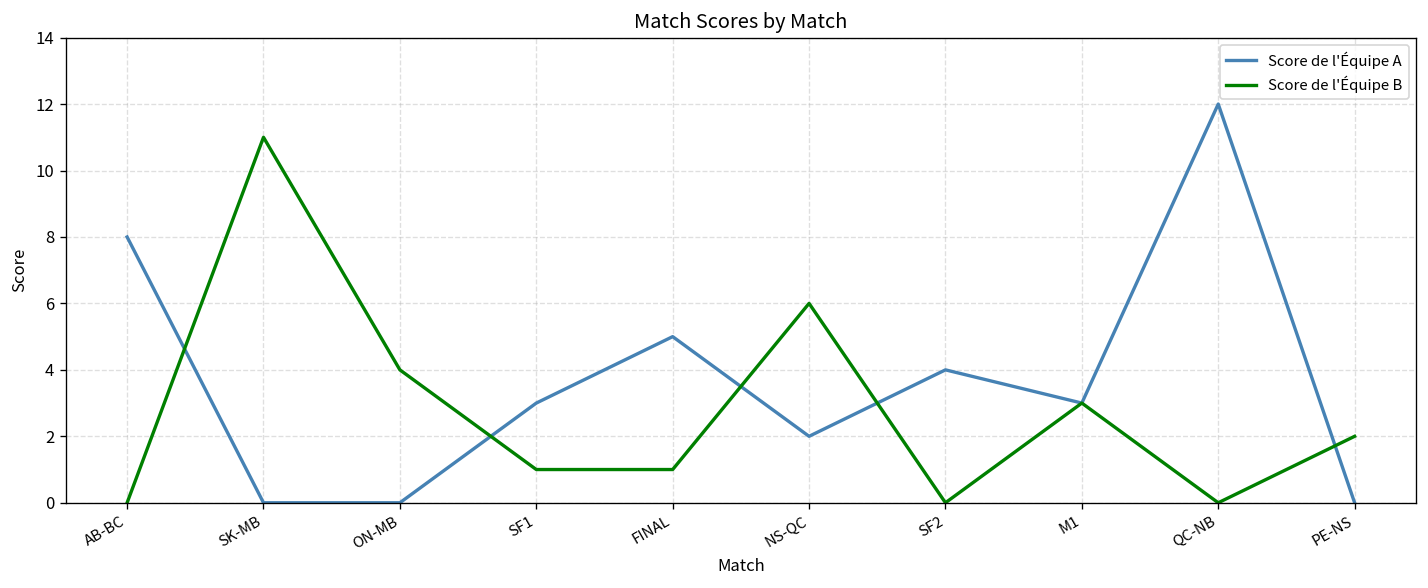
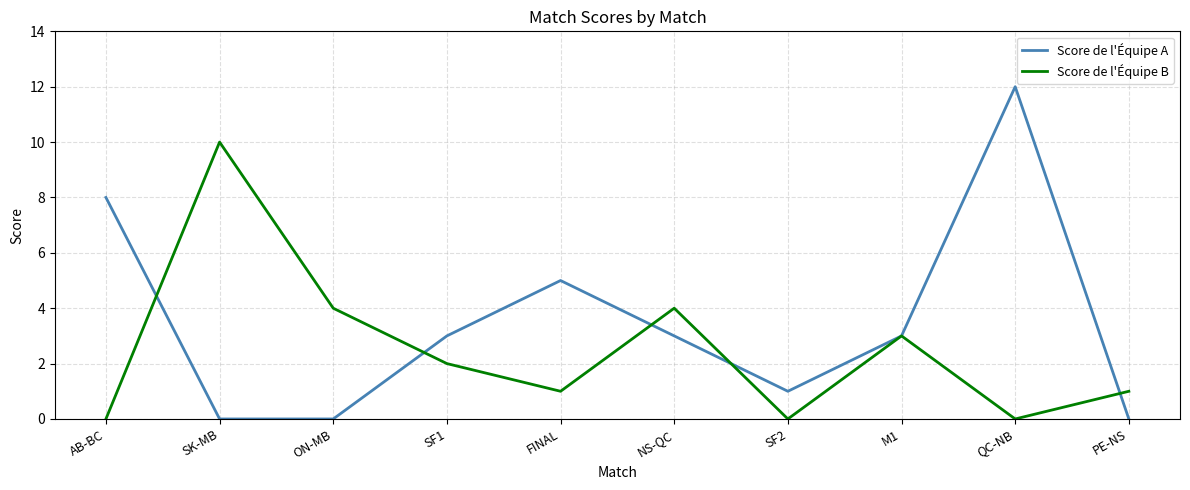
Score de l'Équipe B, SK-MB: 11 -> 10
Score de l'Équipe B, SF1: 1 -> 2
Score de l'Équipe A, NS-QC: 2 -> 3
Score de l'Équipe B, NS-QC: 6 -> 4
Score de l'Équipe A, SF2: 4 -> 1
Score de l'Équipe B, PE-NS: 2 -> 1
